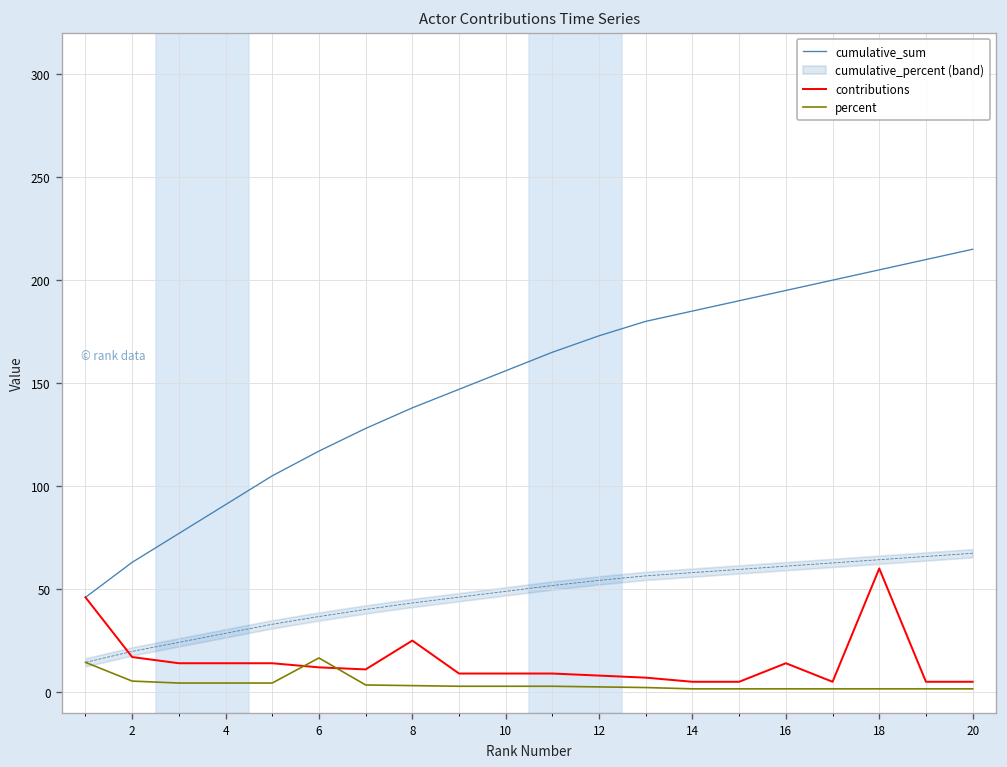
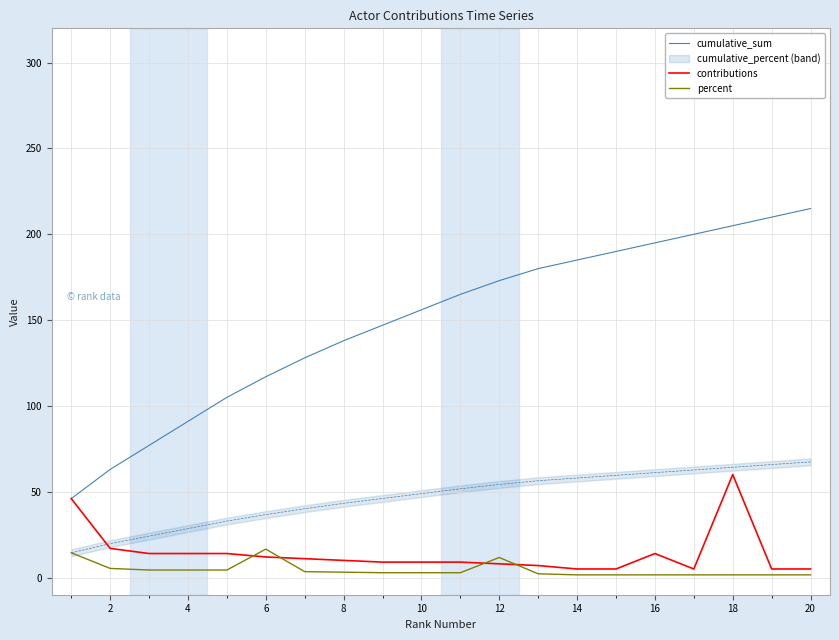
contributions, 8: 25 -> 10
percent, 12: 3 -> 12
